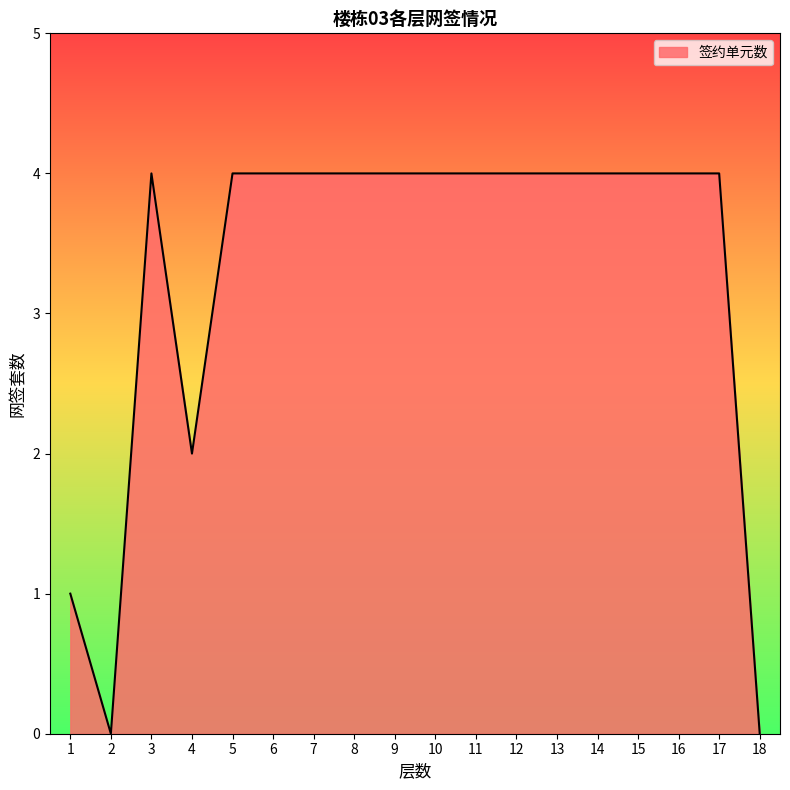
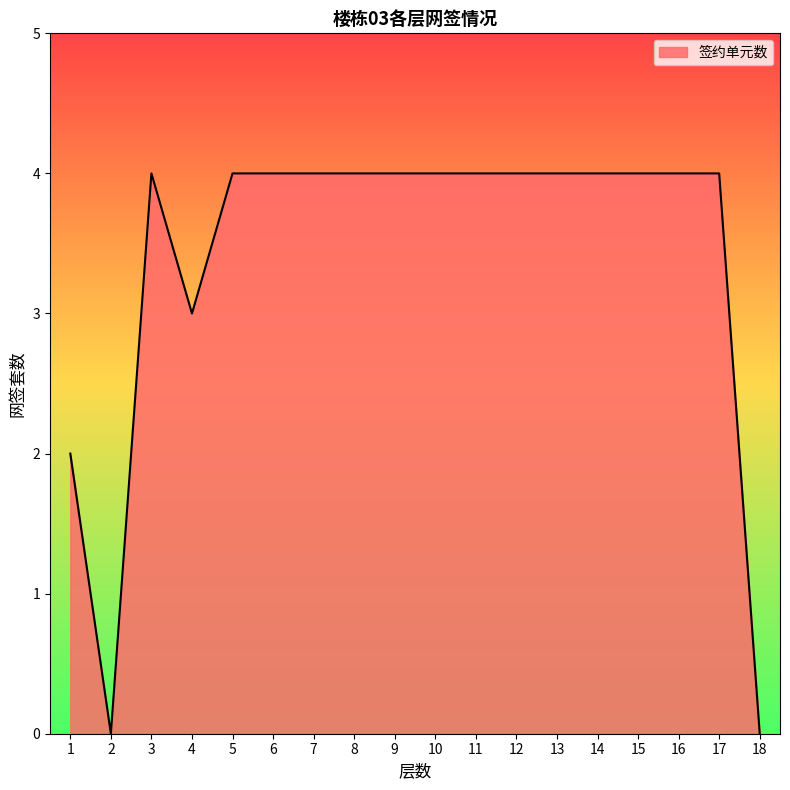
1: 1 -> 2
4: 2 -> 3
